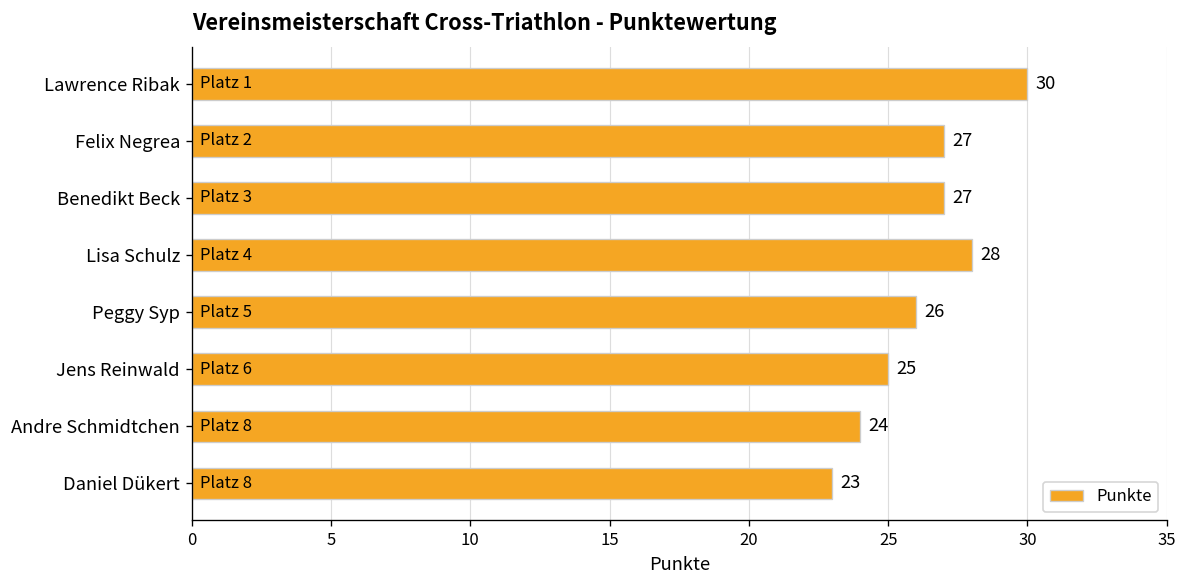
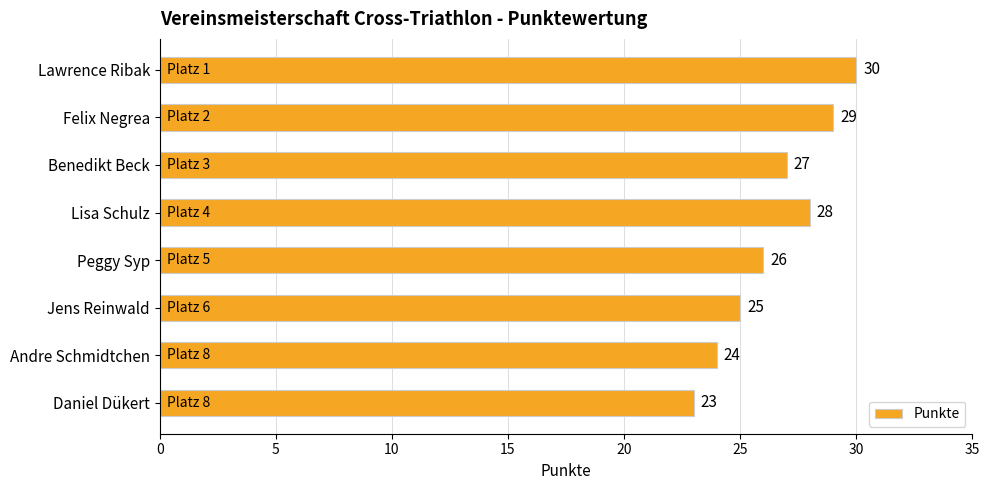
Felix Negrea: 27 -> 29
